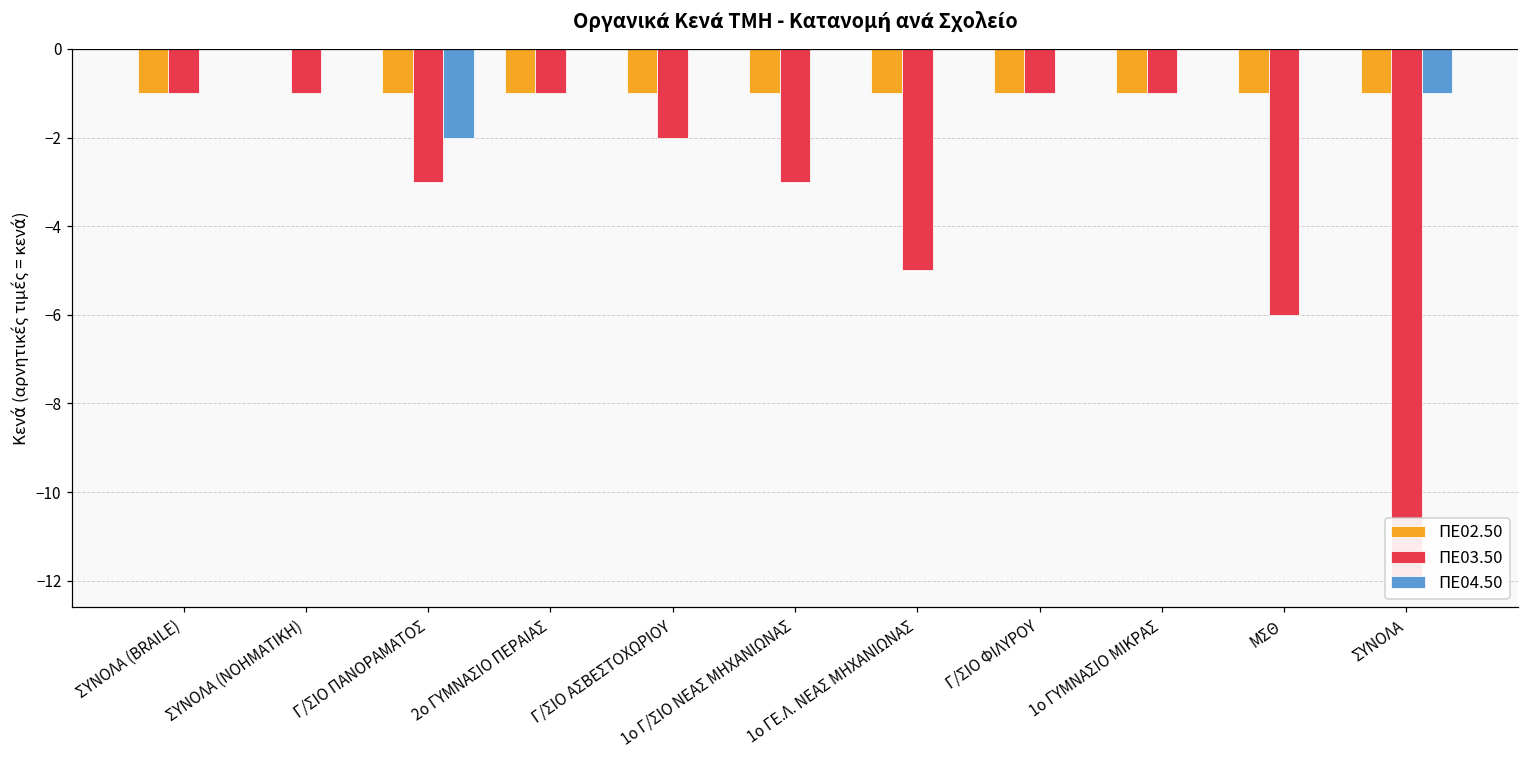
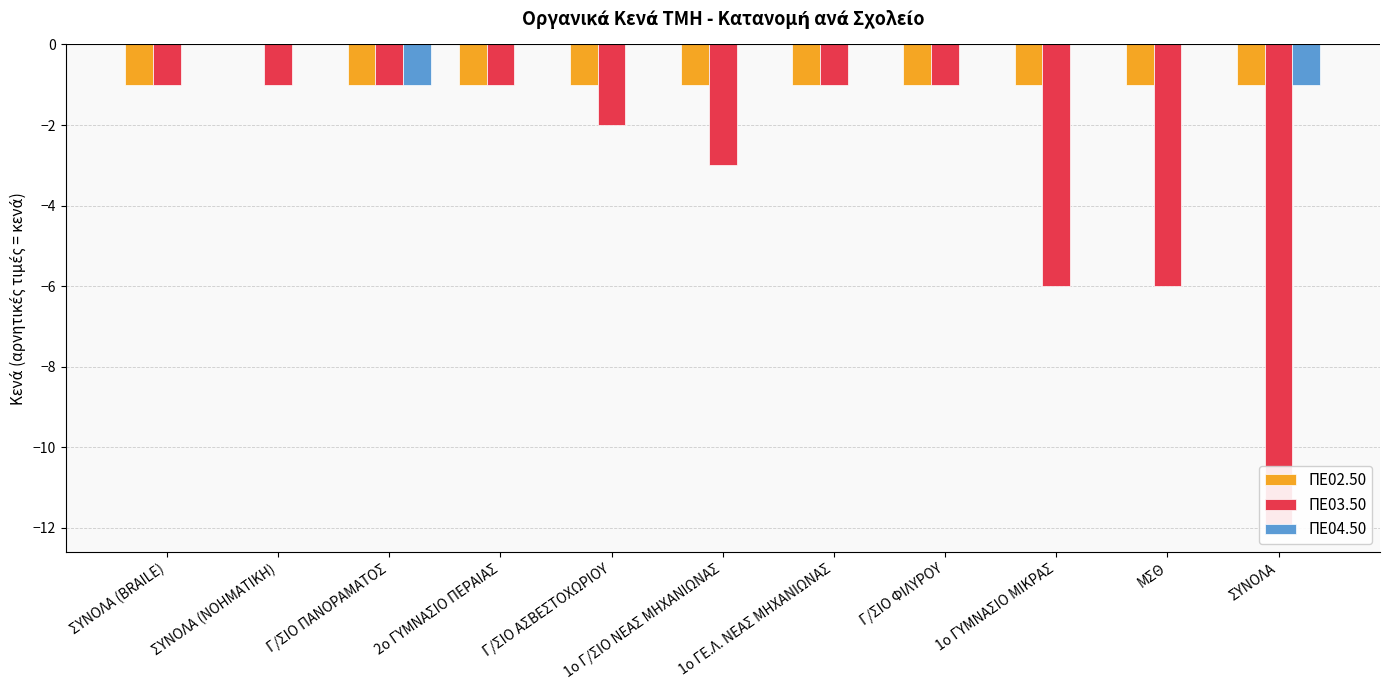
ΠΕ03.50, Γ/ΣΙΟ ΠΑΝΟΡΑΜΑΤΟΣ: -3 -> -1
ΠΕ04.50, Γ/ΣΙΟ ΠΑΝΟΡΑΜΑΤΟΣ: -2 -> -1
ΠΕ03.50, 1ο ΓΕ.Λ. ΝΕΑΣ ΜΗΧΑΝΙΩΝΑΣ: -5 -> -1
ΠΕ03.50, 1ο ΓΥΜΝΑΣΙΟ ΜΙΚΡΑΣ: -1 -> -6
